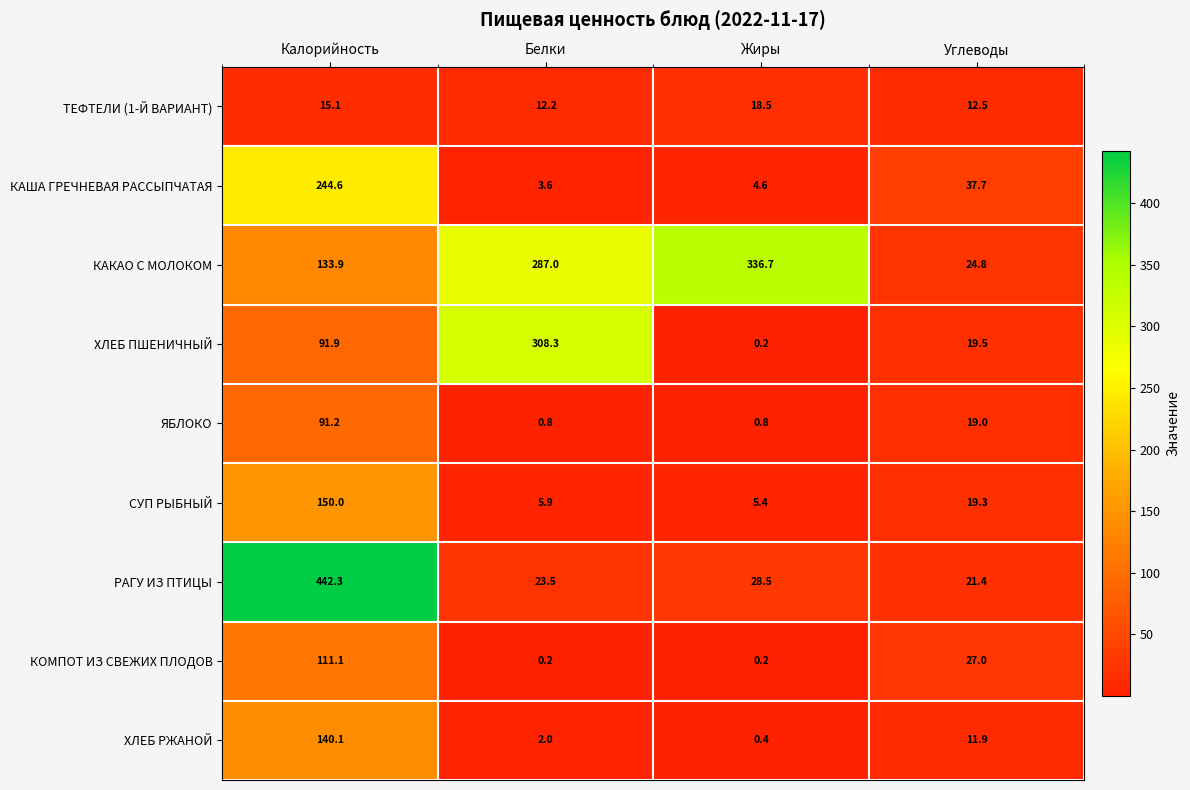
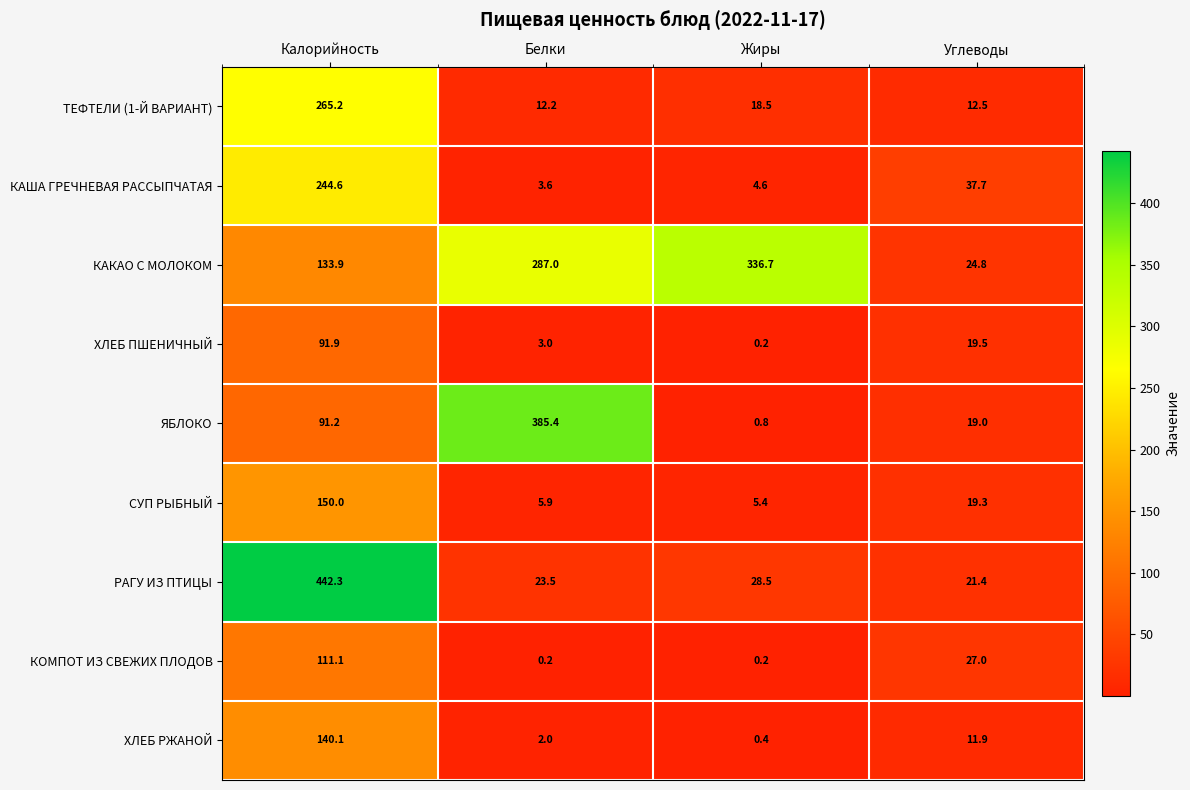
ТЕФТЕЛИ (1-Й ВАРИАНТ), Калорийность: 15.1 -> 265.2
ХЛЕБ ПШЕНИЧНЫЙ, Белки: 308.3 -> 3.0
ЯБЛОКО, Белки: 0.8 -> 385.4
